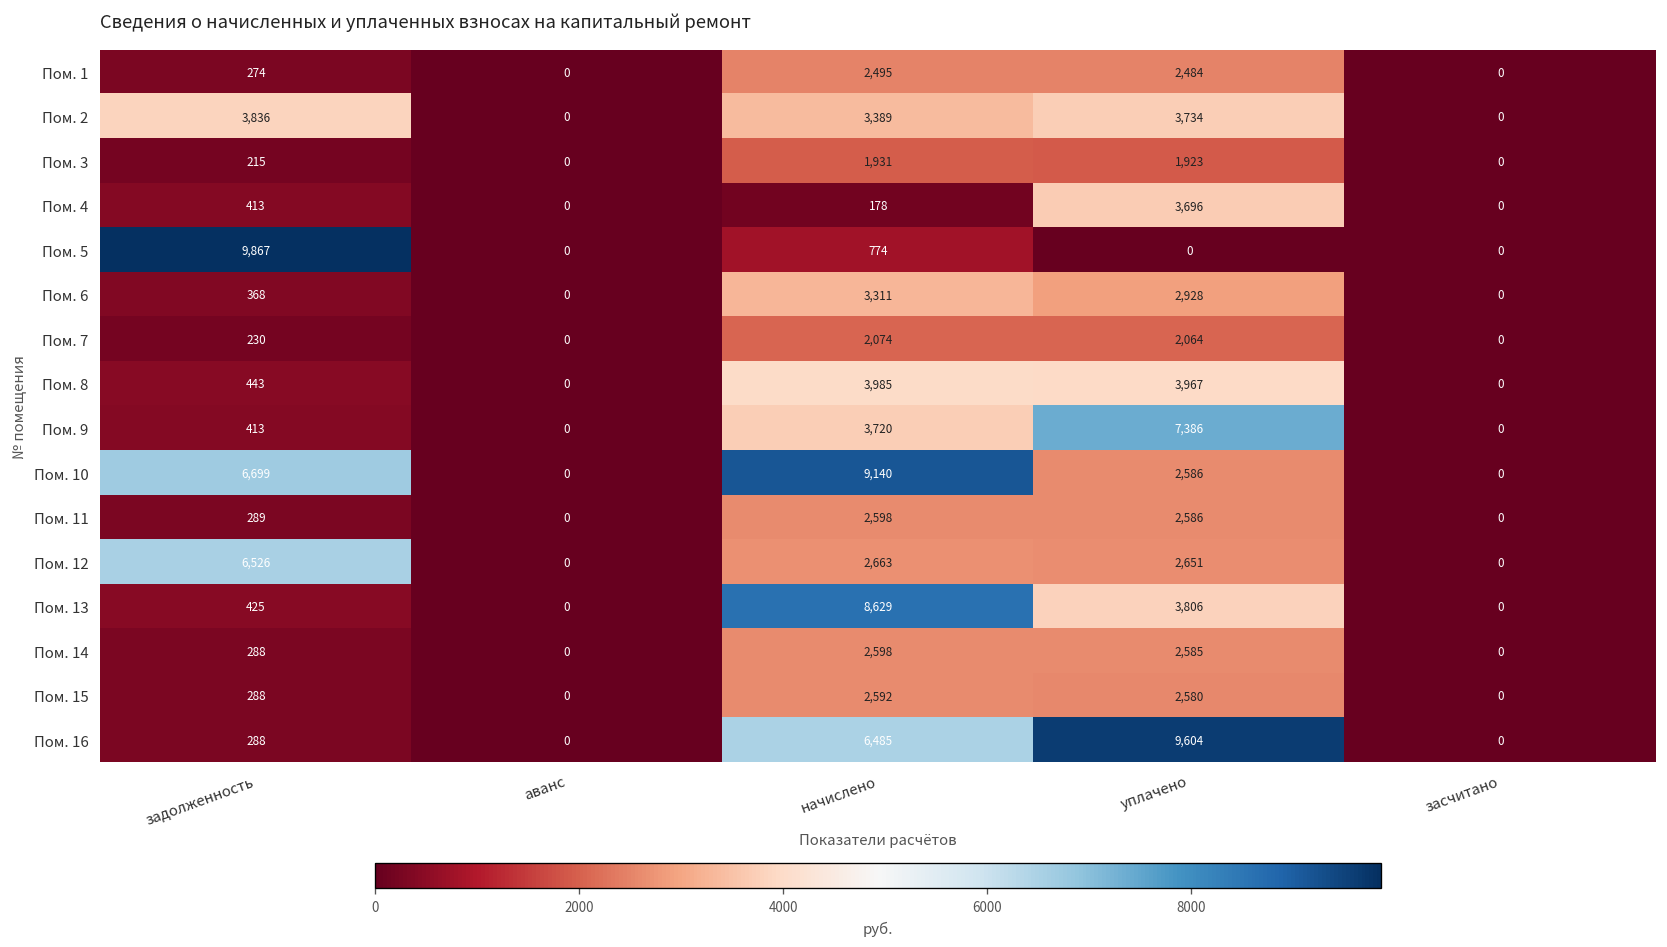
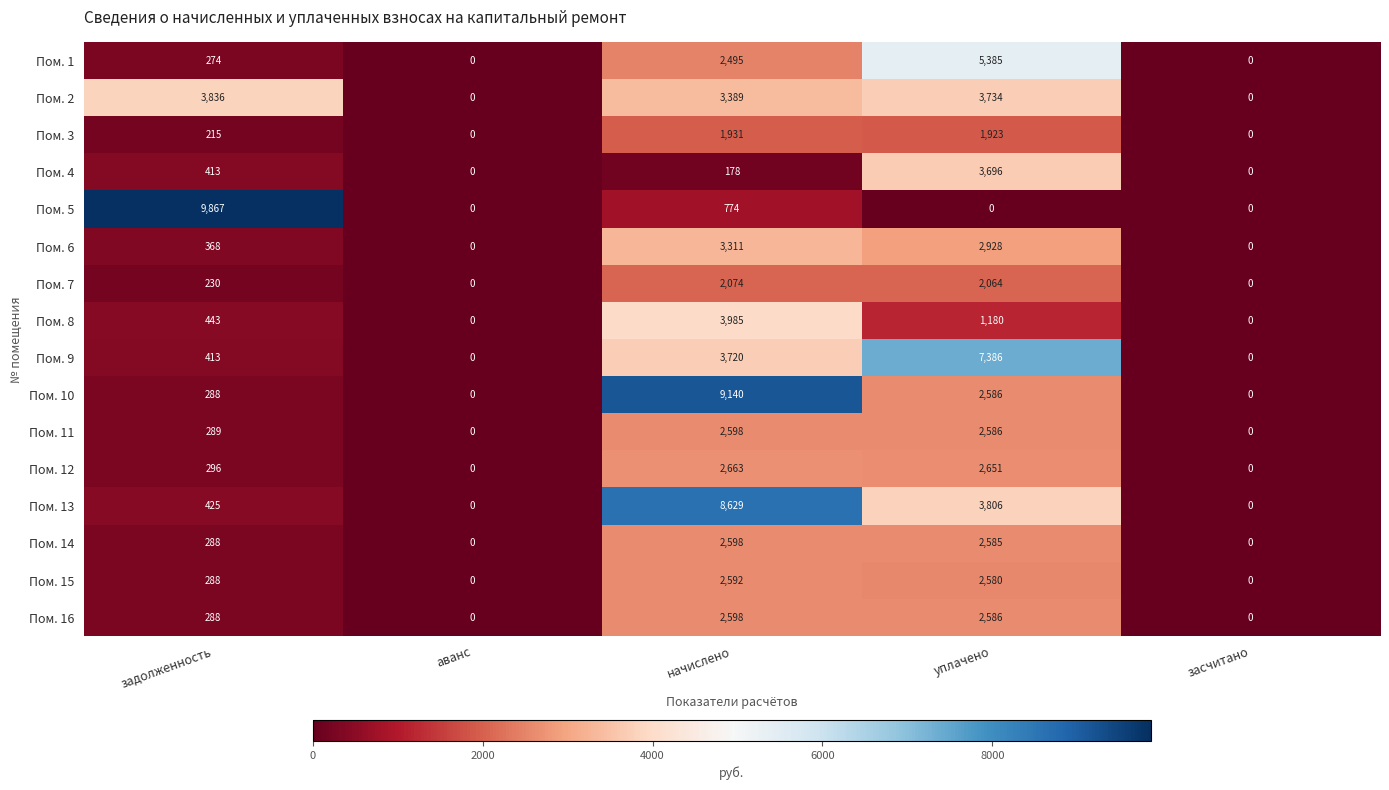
Пом. 1, уплачено: 2,484 -> 5,385
Пом. 8, уплачено: 3,967 -> 1,180
Пом. 10, задолженность: 6,699 -> 288
Пом. 12, задолженность: 6,526 -> 296
Пом. 16, начислено: 6,485 -> 2,598
Пом. 16, уплачено: 9,604 -> 2,586
